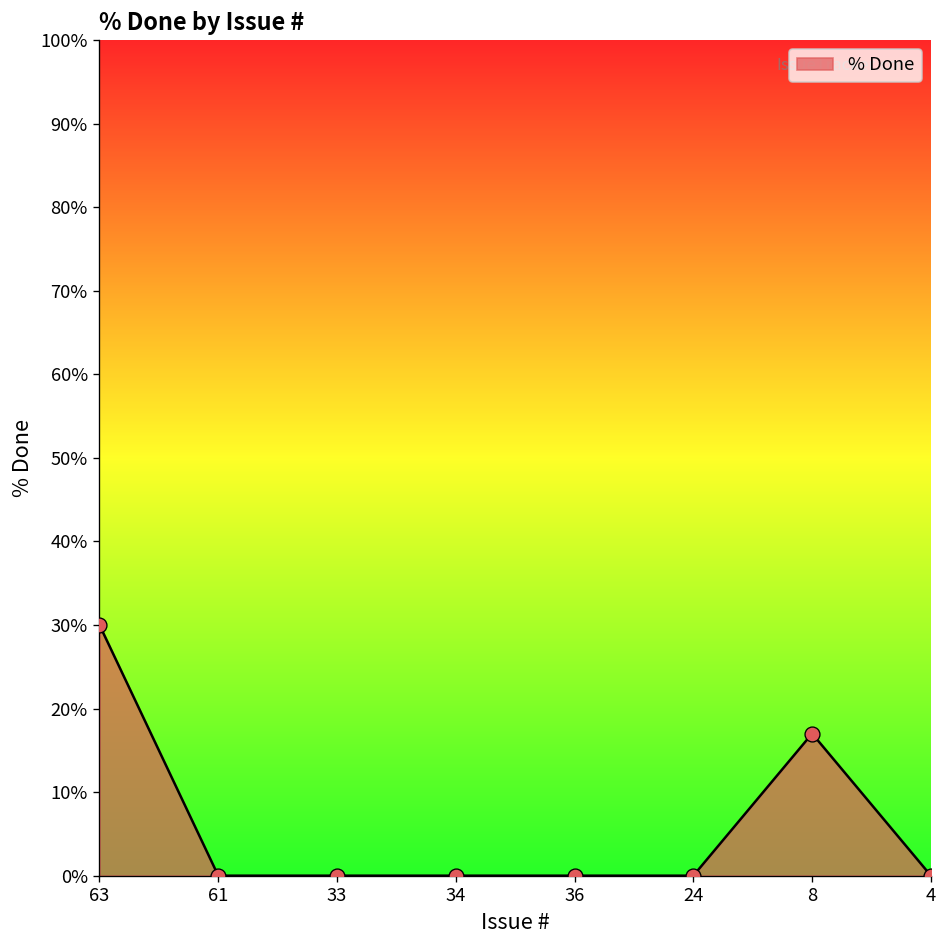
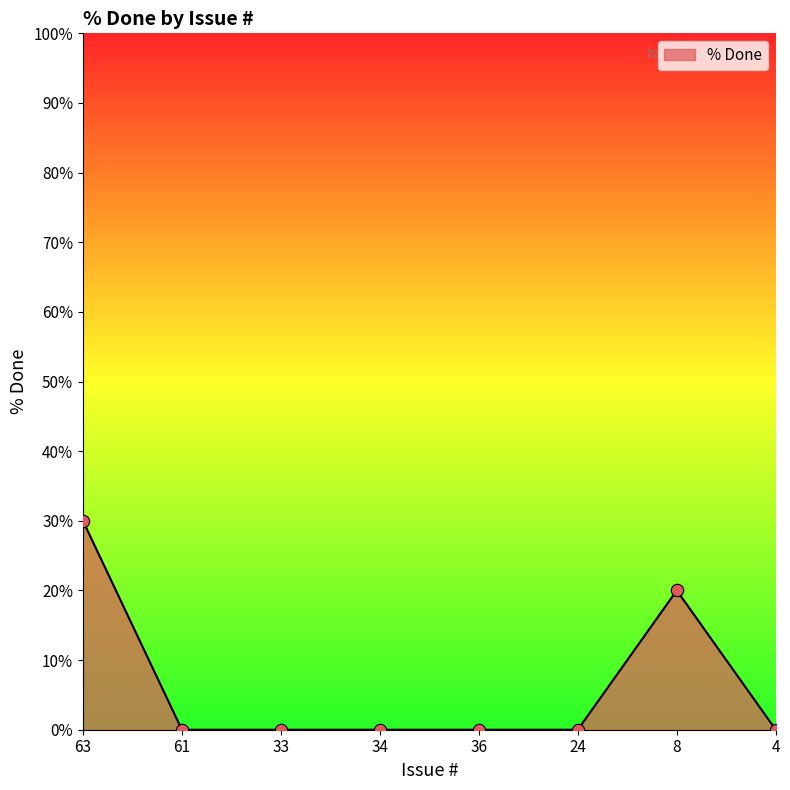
8: 17% -> 20%
